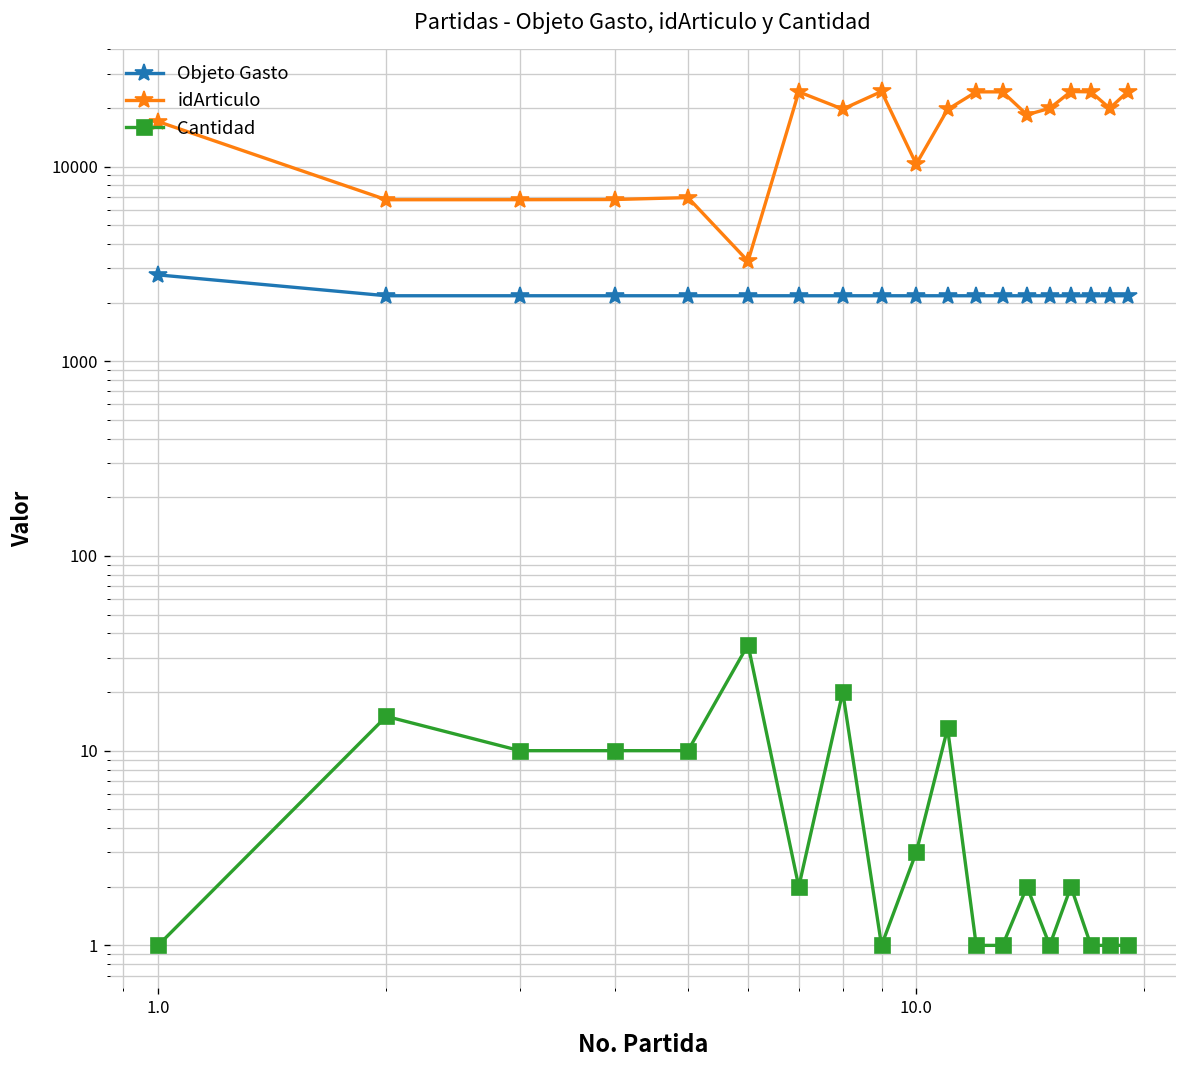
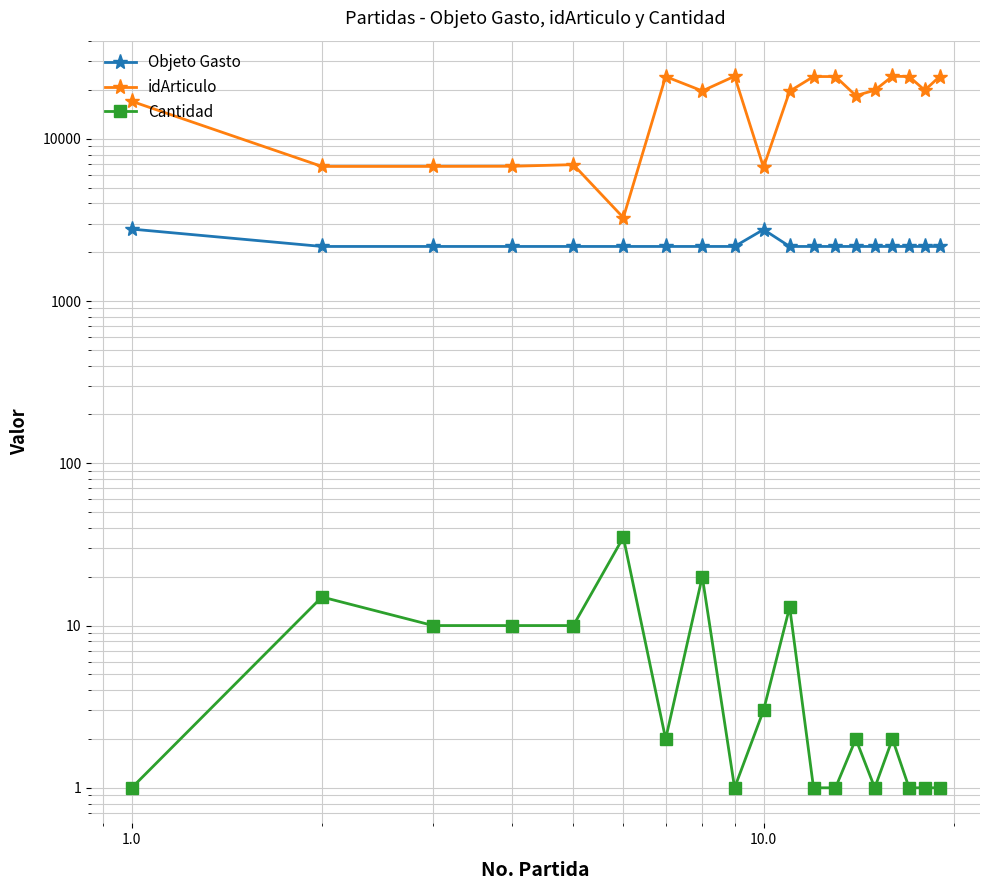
Objeto Gasto, 10.0: 2200 -> 2800
idArticulo, 10.0: 10000 -> 6700
